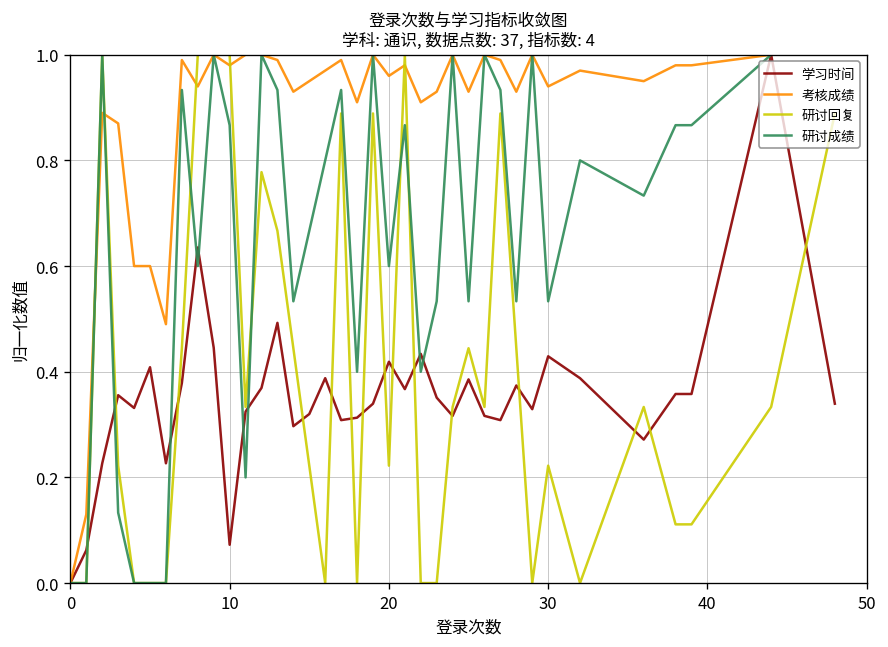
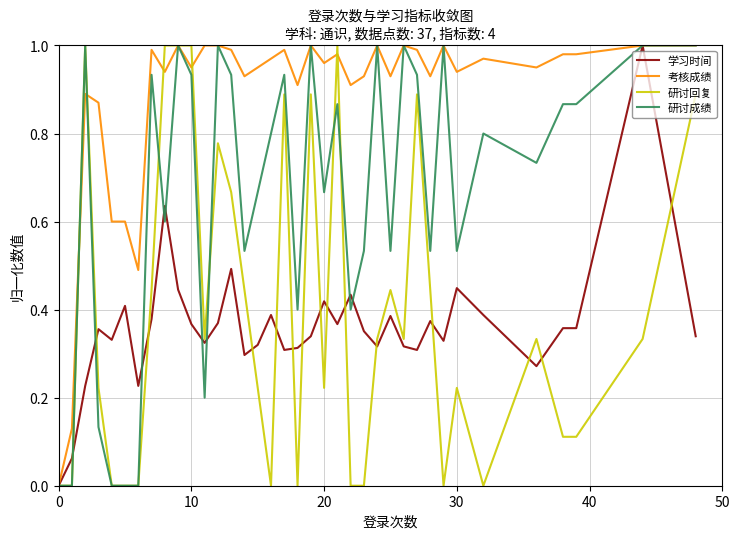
学习时间, 10: 0.07 -> 0.37
考核成绩, 10: 0.98 -> 0.95
研讨成绩, 10: 0.87 -> 0.93
研讨成绩, 20: 0.60 -> 0.67
学习时间, 30: 0.43 -> 0.45
